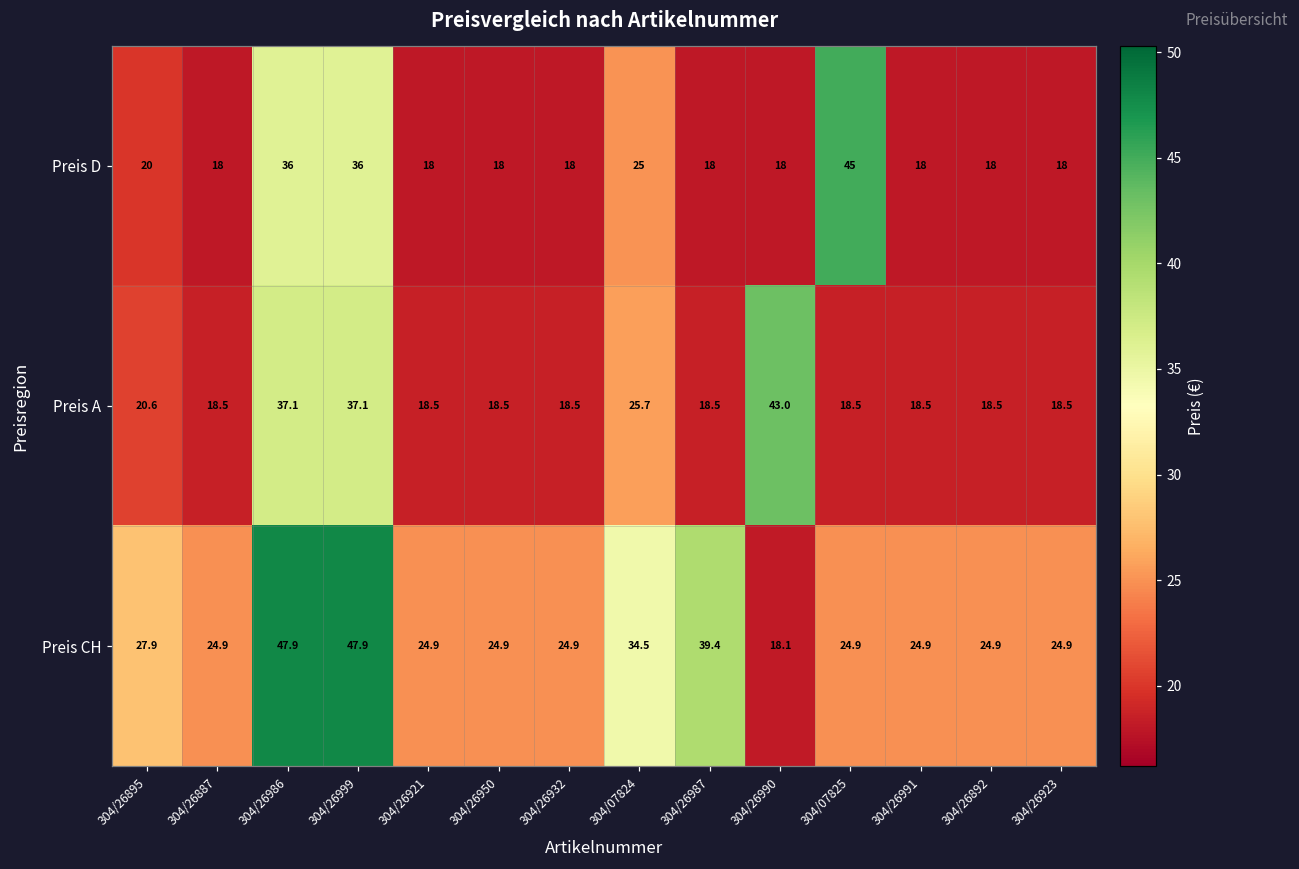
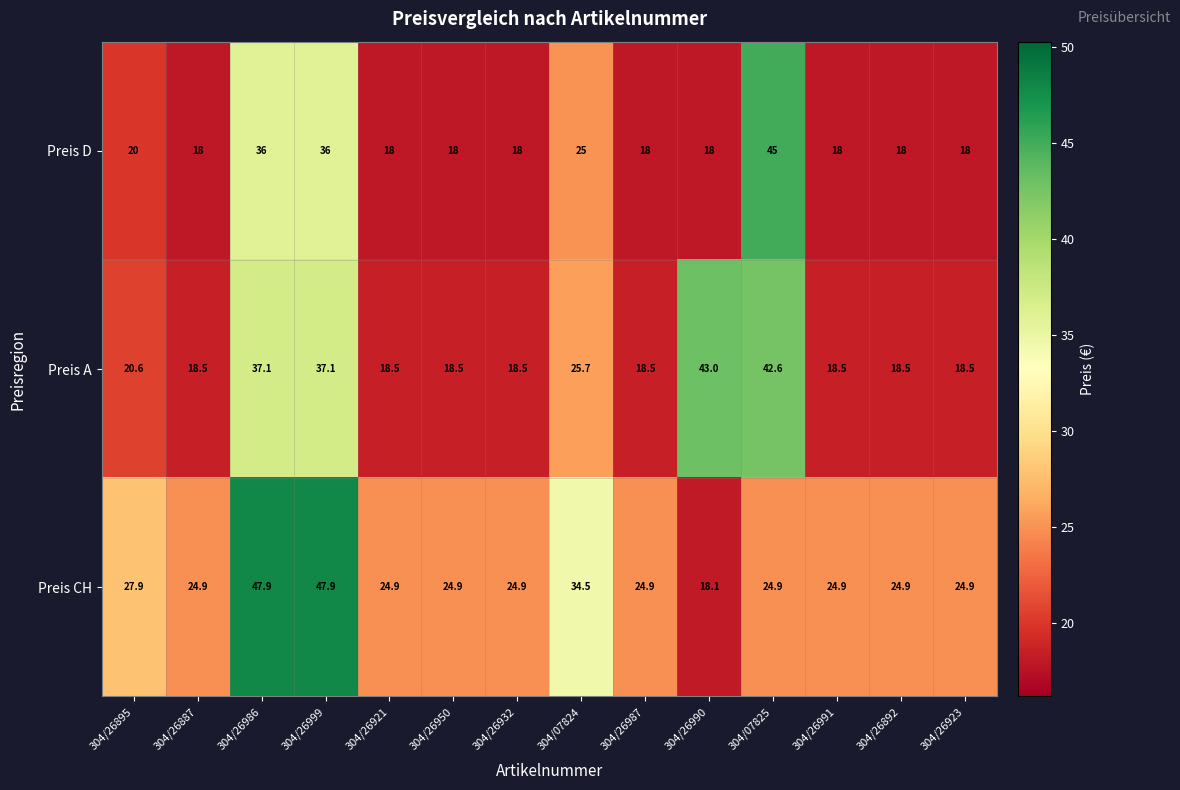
Preis A, 304/07825: 18.5 -> 42.6
Preis CH, 304/26987: 39.4 -> 24.9
